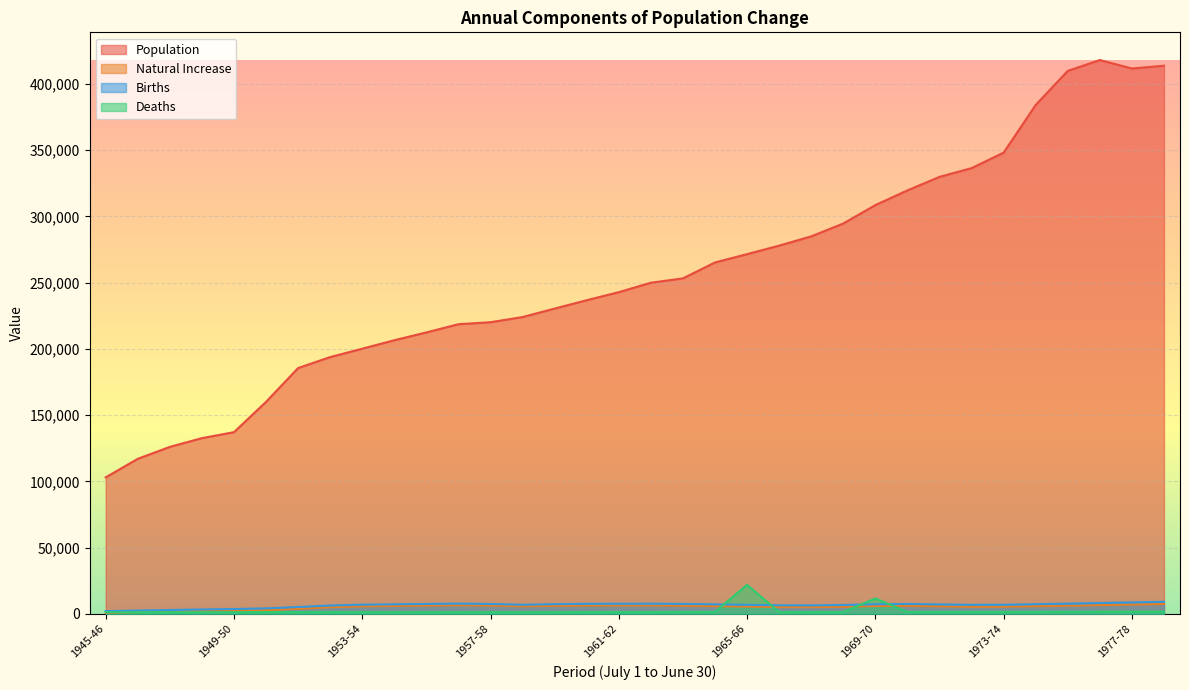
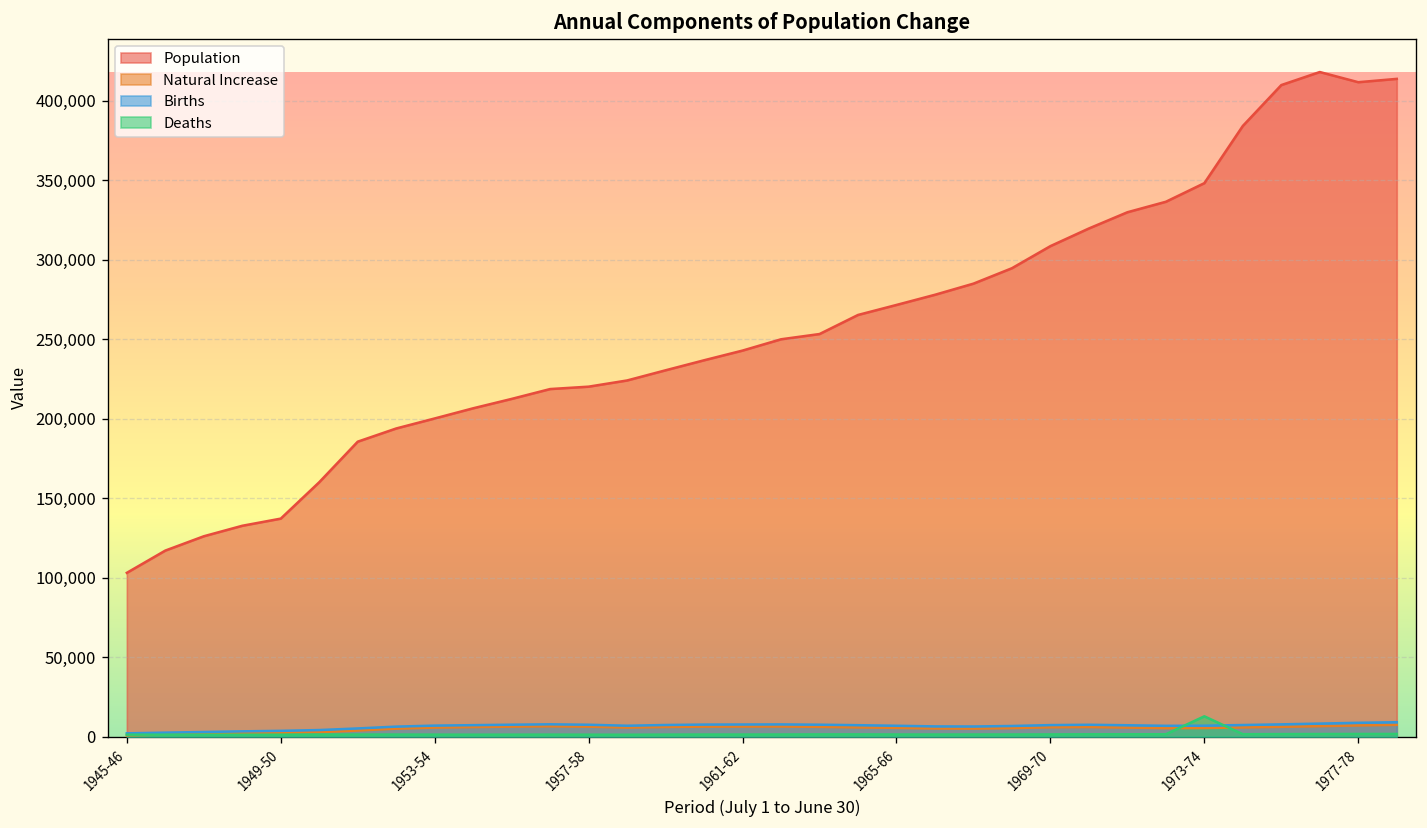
Deaths, 1965-66: 22,000 -> 1,000
Deaths, 1969-70: 12,000 -> 1,000
Deaths, 1973-74: 1,000 -> 13,000
